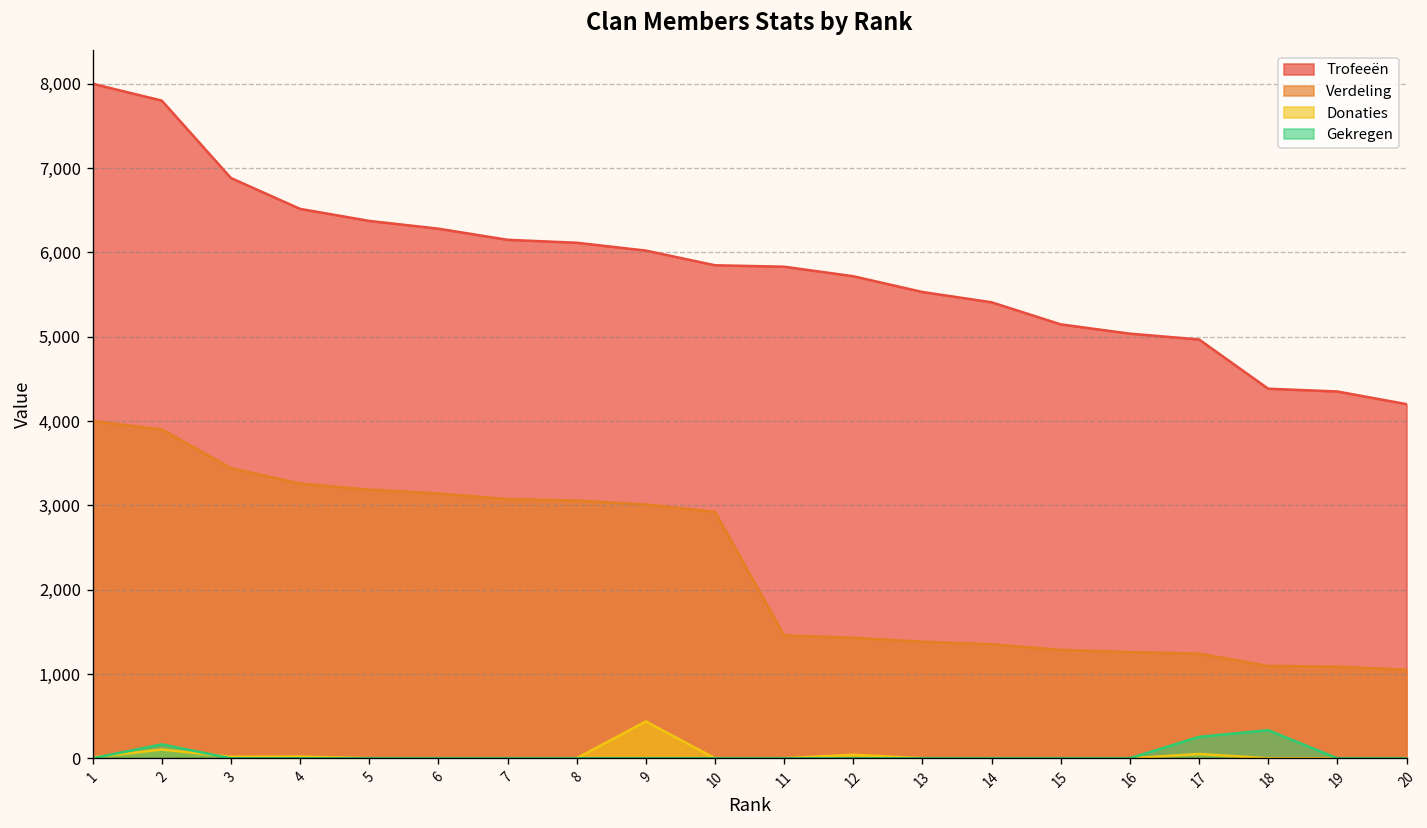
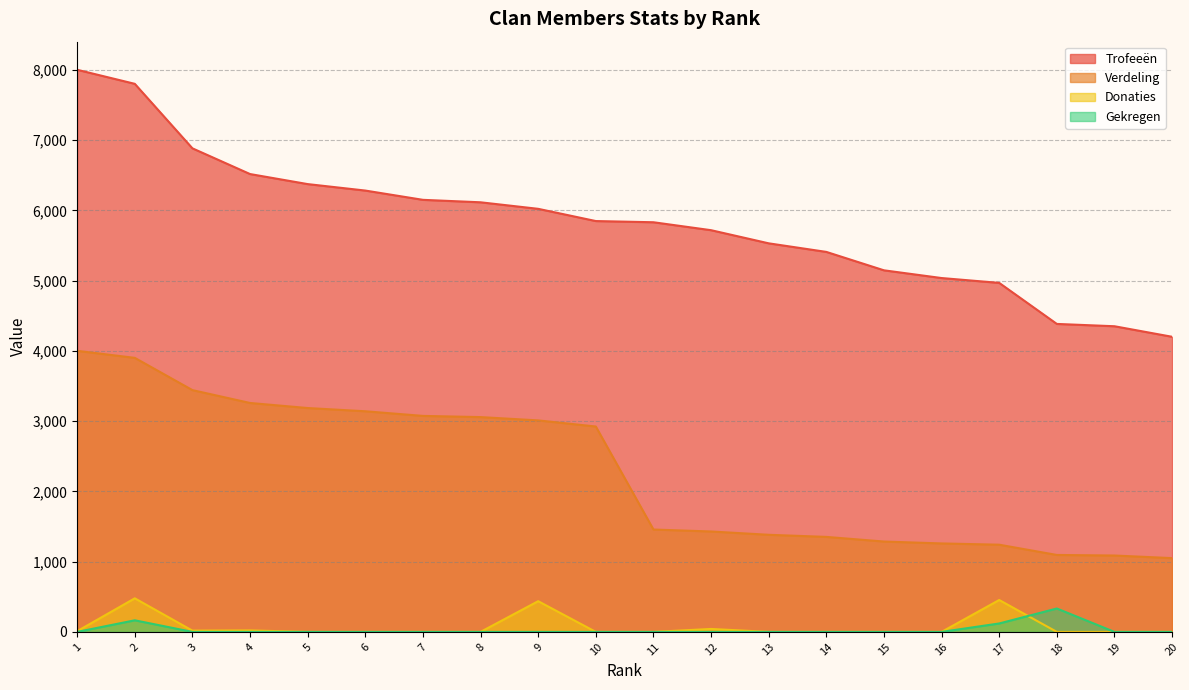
Donaties, 2: 100 -> 500
Donaties, 17: 100 -> 500
Gekregen, 17: 300 -> 100
